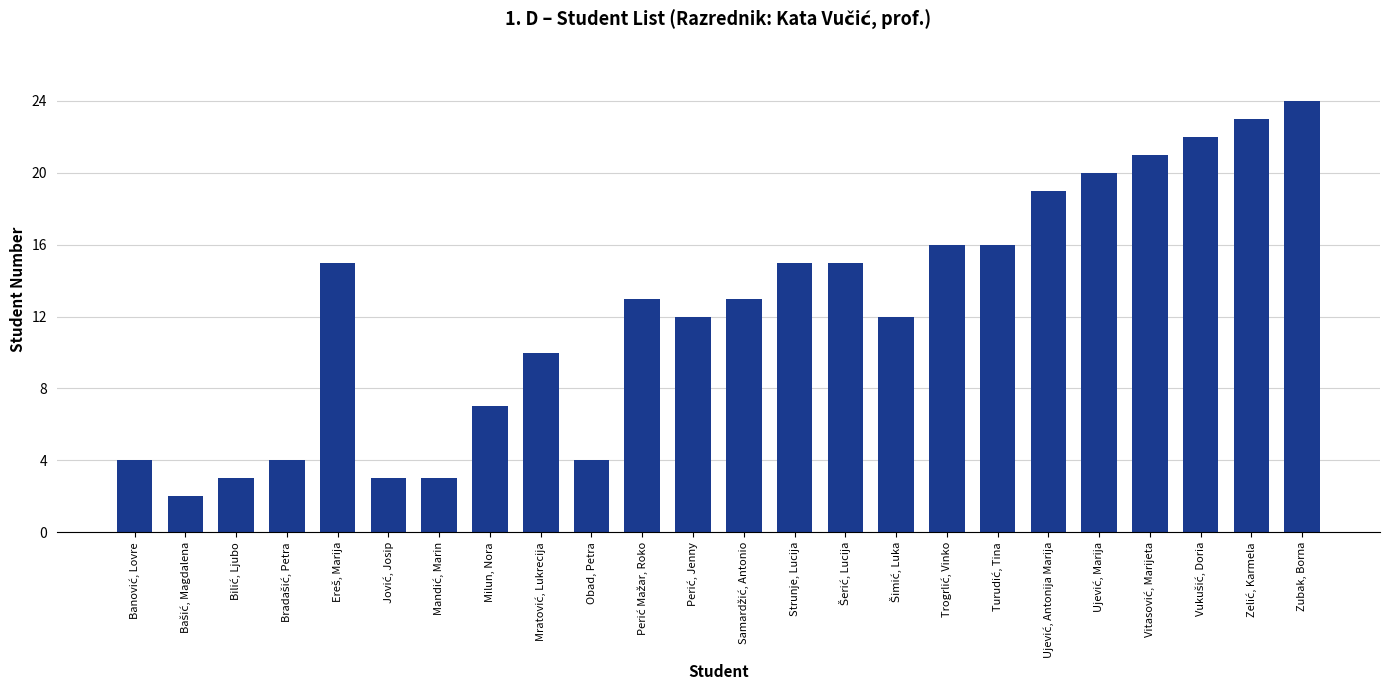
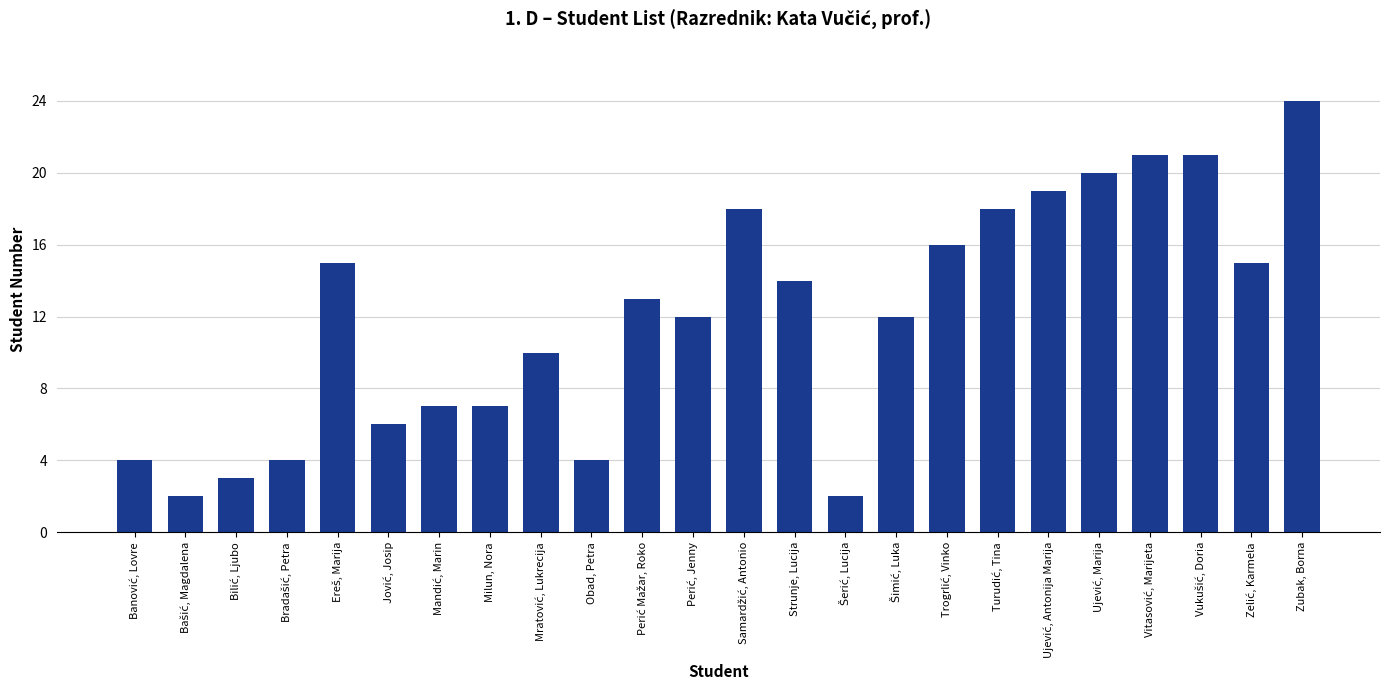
Jović, Josip: 3 -> 6
Mandić, Marin: 3 -> 7
Samardžić, Antonio: 13 -> 18
Strunje, Lucija: 15 -> 14
Šerić, Lucija: 15 -> 2
Turudić, Tina: 16 -> 18
Vukušić, Doria: 22 -> 21
Zelić, Karmela: 23 -> 15
